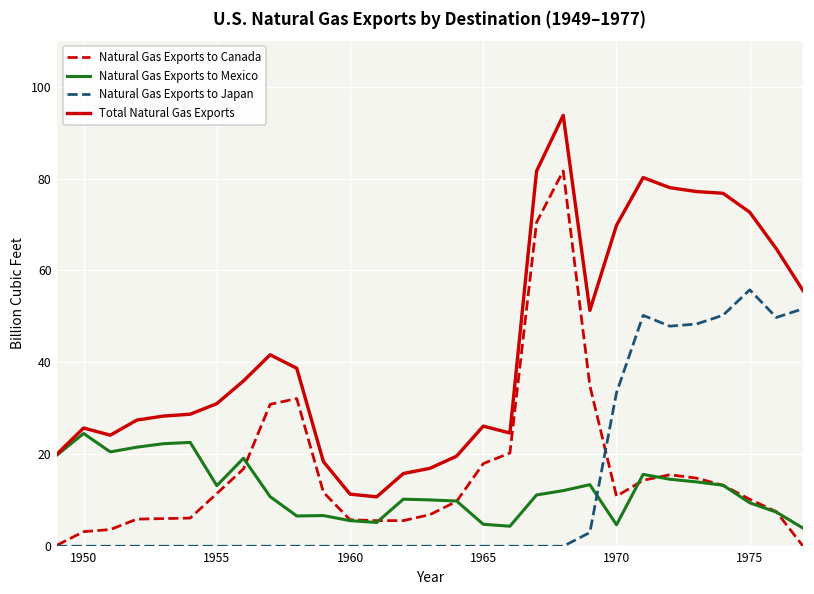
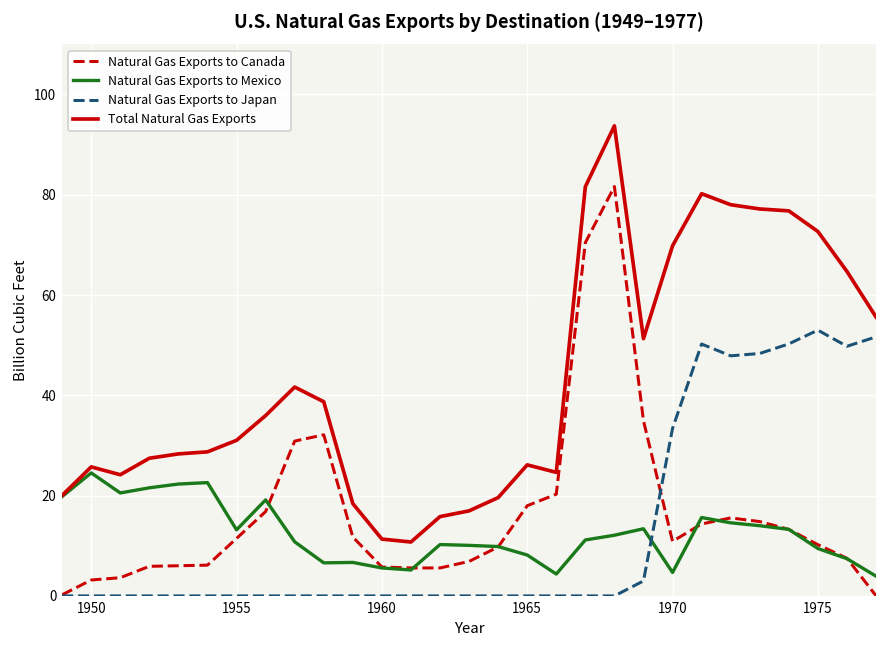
Natural Gas Exports to Mexico, 1965: 5 -> 8
Natural Gas Exports to Japan, 1975: 56 -> 53
